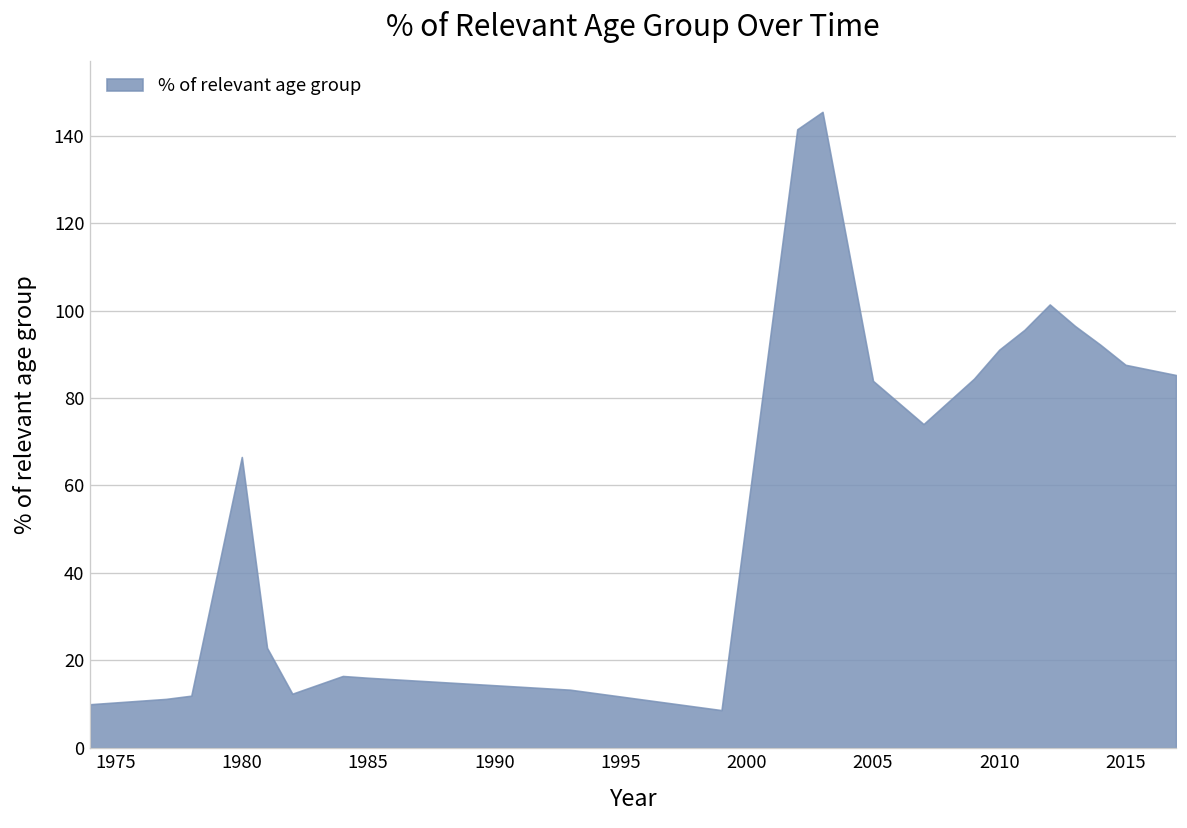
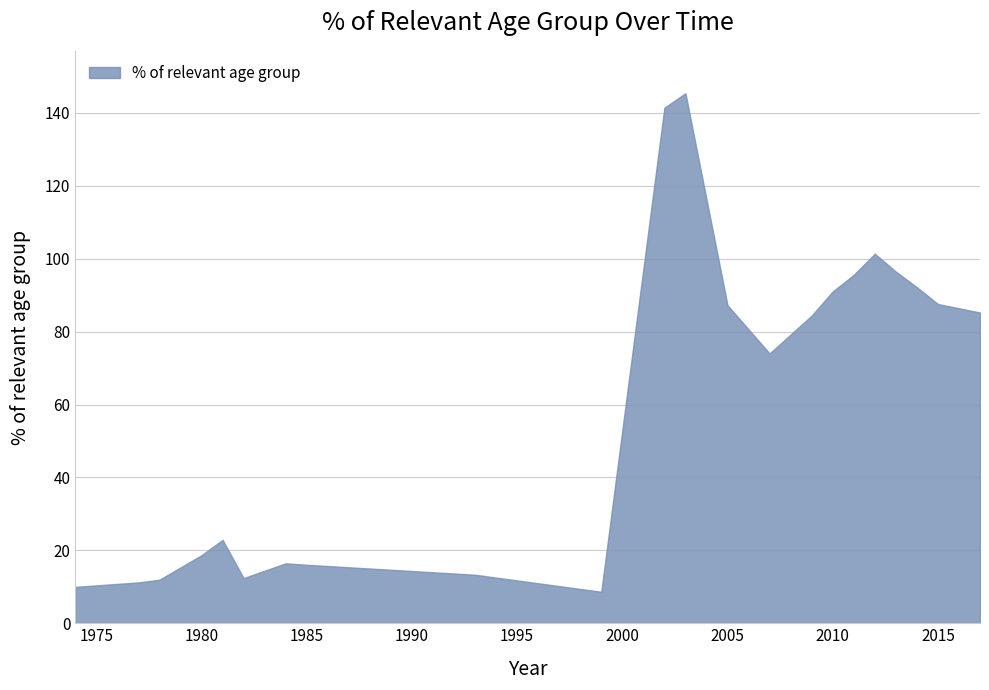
1980: 67 -> 19
2005: 84 -> 87
